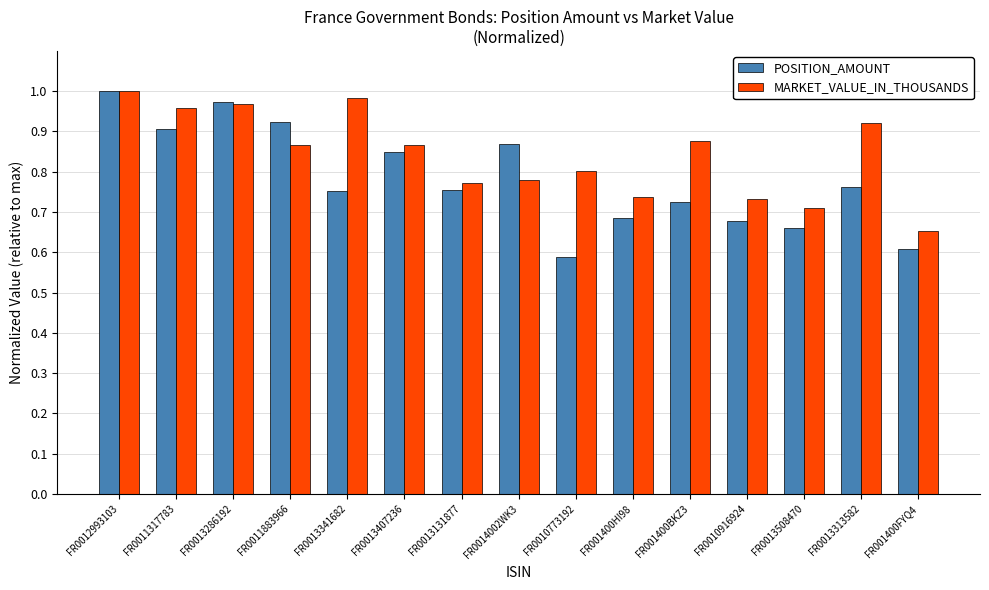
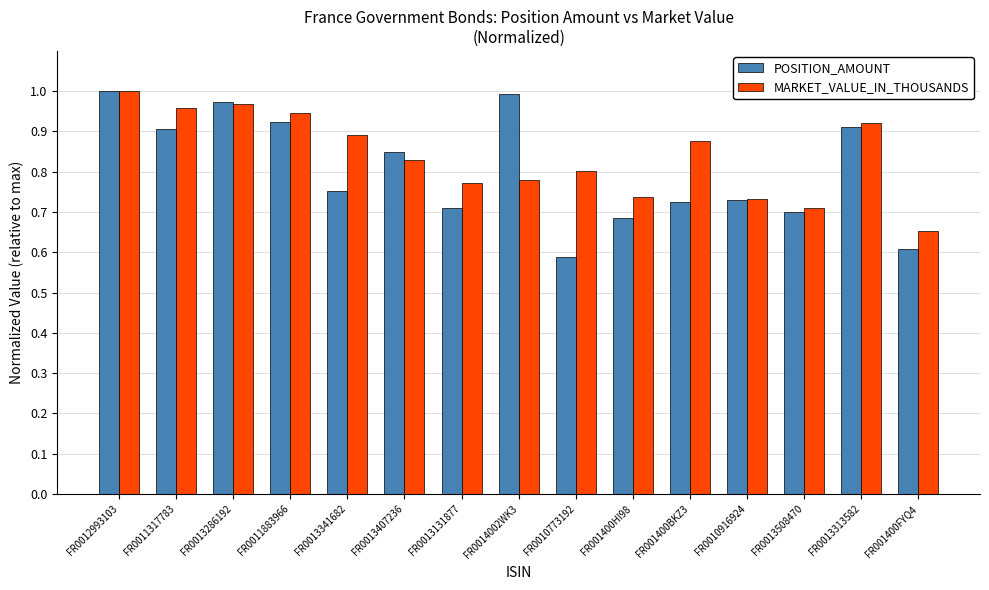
MARKET_VALUE_IN_THOUSANDS, FR0011883966: 0.87 -> 0.95
MARKET_VALUE_IN_THOUSANDS, FR0013341682: 0.98 -> 0.89
MARKET_VALUE_IN_THOUSANDS, FR0013407236: 0.87 -> 0.83
POSITION_AMOUNT, FR0013131877: 0.75 -> 0.71
POSITION_AMOUNT, FR0014002WK3: 0.87 -> 0.99
POSITION_AMOUNT, FR0010916924: 0.68 -> 0.73
POSITION_AMOUNT, FR0013508470: 0.66 -> 0.70
POSITION_AMOUNT, FR0013313582: 0.76 -> 0.91
